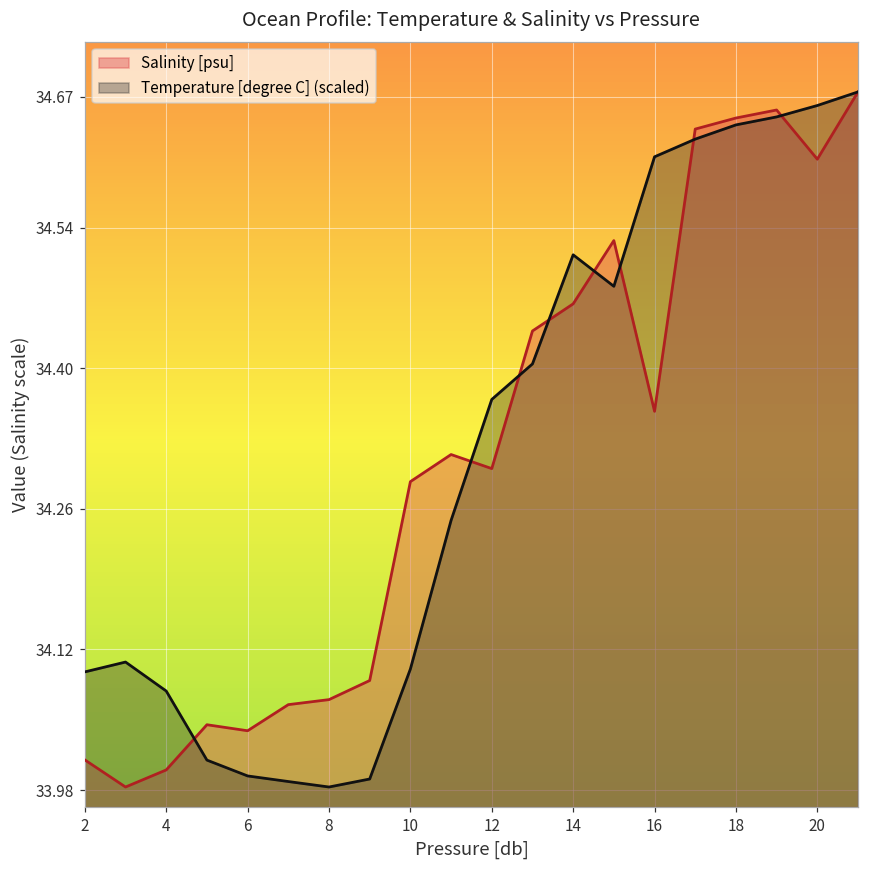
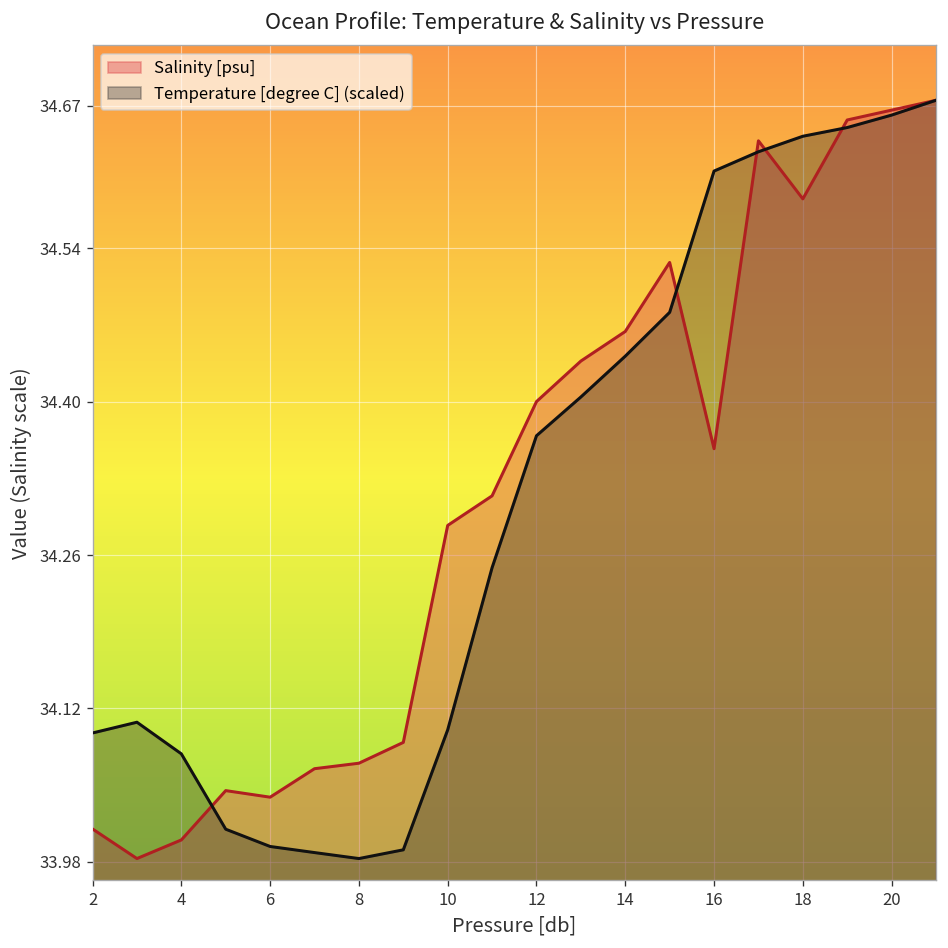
Salinity [psu], 12: 34.3 -> 34.4
Temperature [degree C] (scaled), 14: 34.51 -> 34.44
Salinity [psu], 18: 34.65 -> 34.59
Salinity [psu], 20: 34.61 -> 34.67
